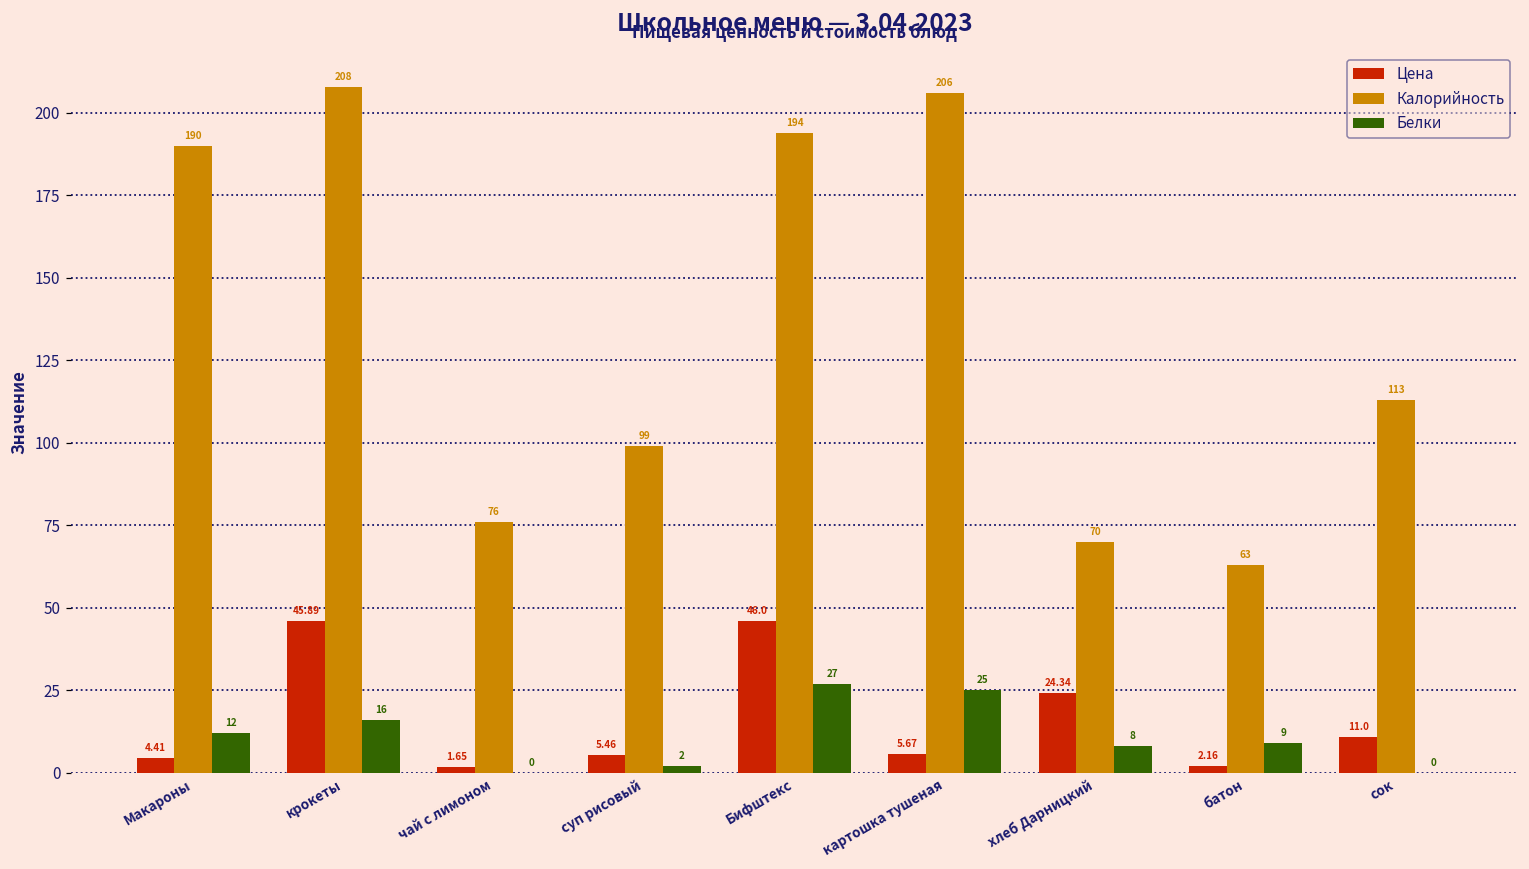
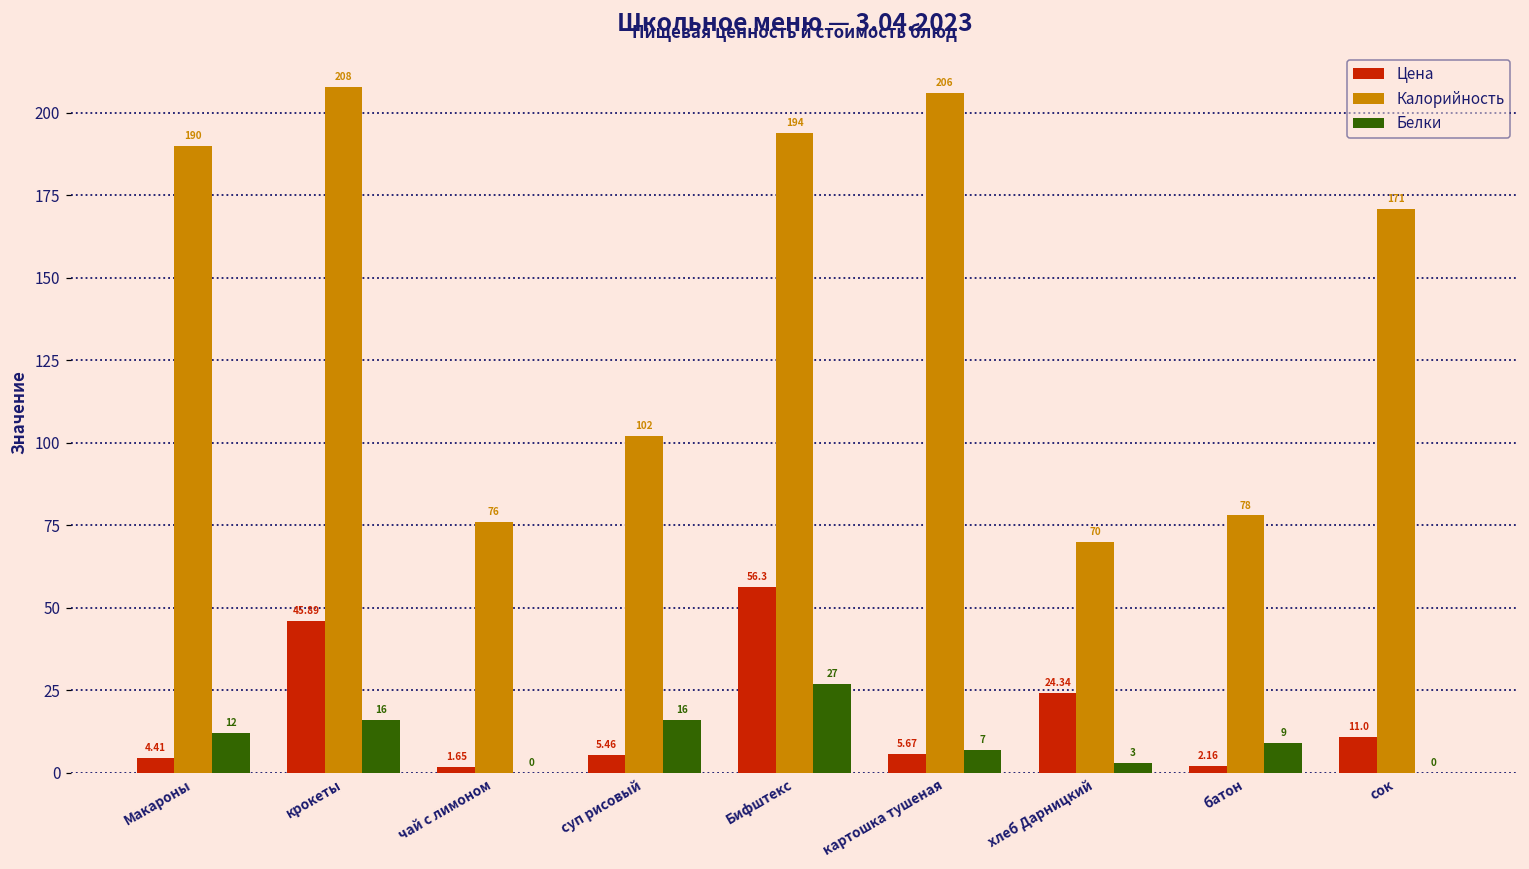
Калорийность, суп рисовый: 99 -> 102
Белки, суп рисовый: 2 -> 16
Цена, Бифштекс: 46.0 -> 56.3
Белки, картошка тушеная: 25 -> 7
Белки, хлеб Дарницкий: 8 -> 3
Калорийность, батон: 63 -> 78
Калорийность, сок: 113 -> 171
